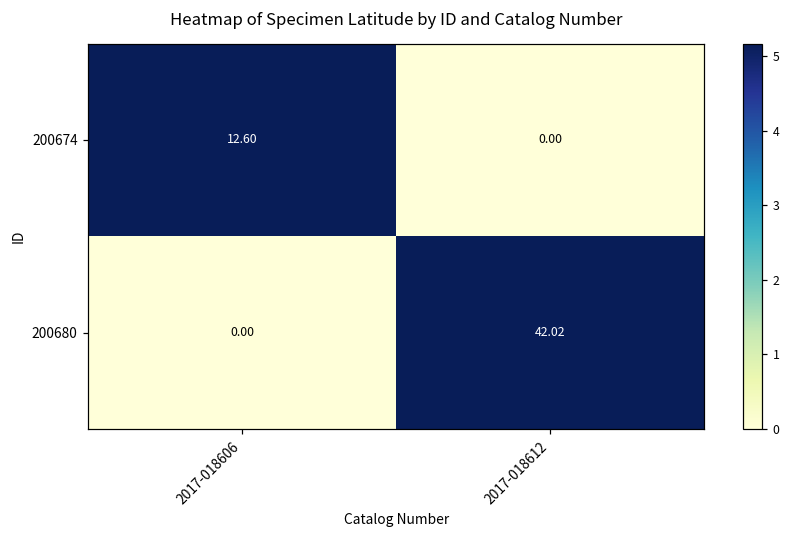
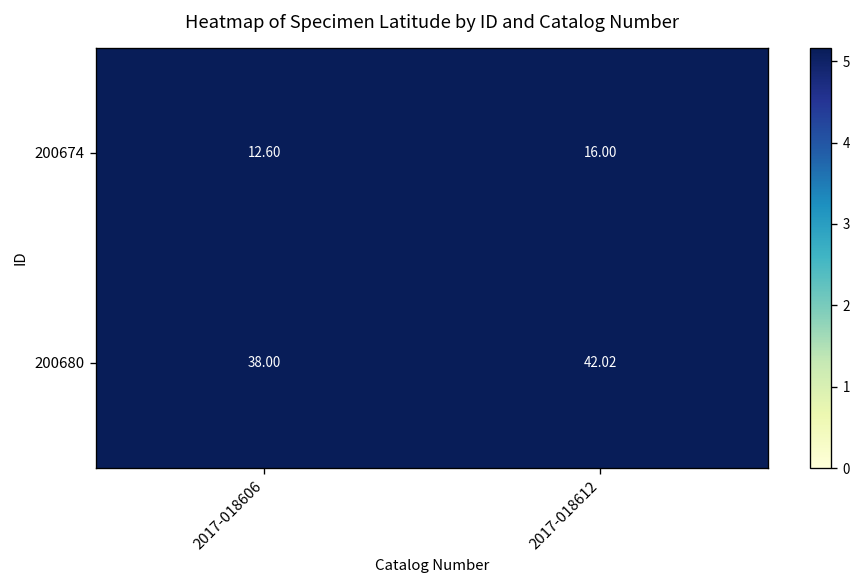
200674, 2017-018612: 0.00 -> 16.00
200680, 2017-018606: 0.00 -> 38.00
